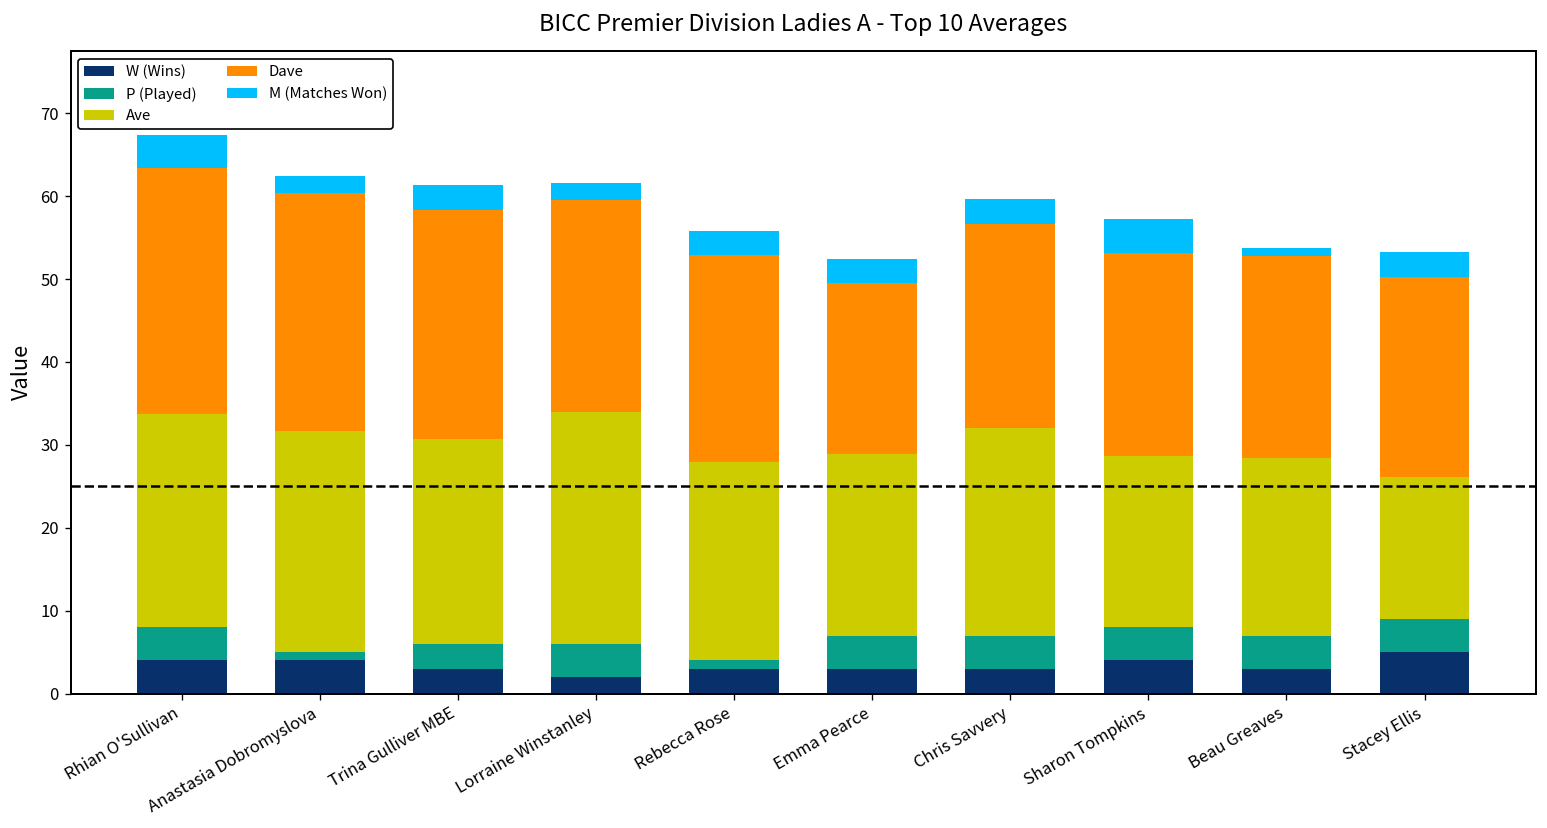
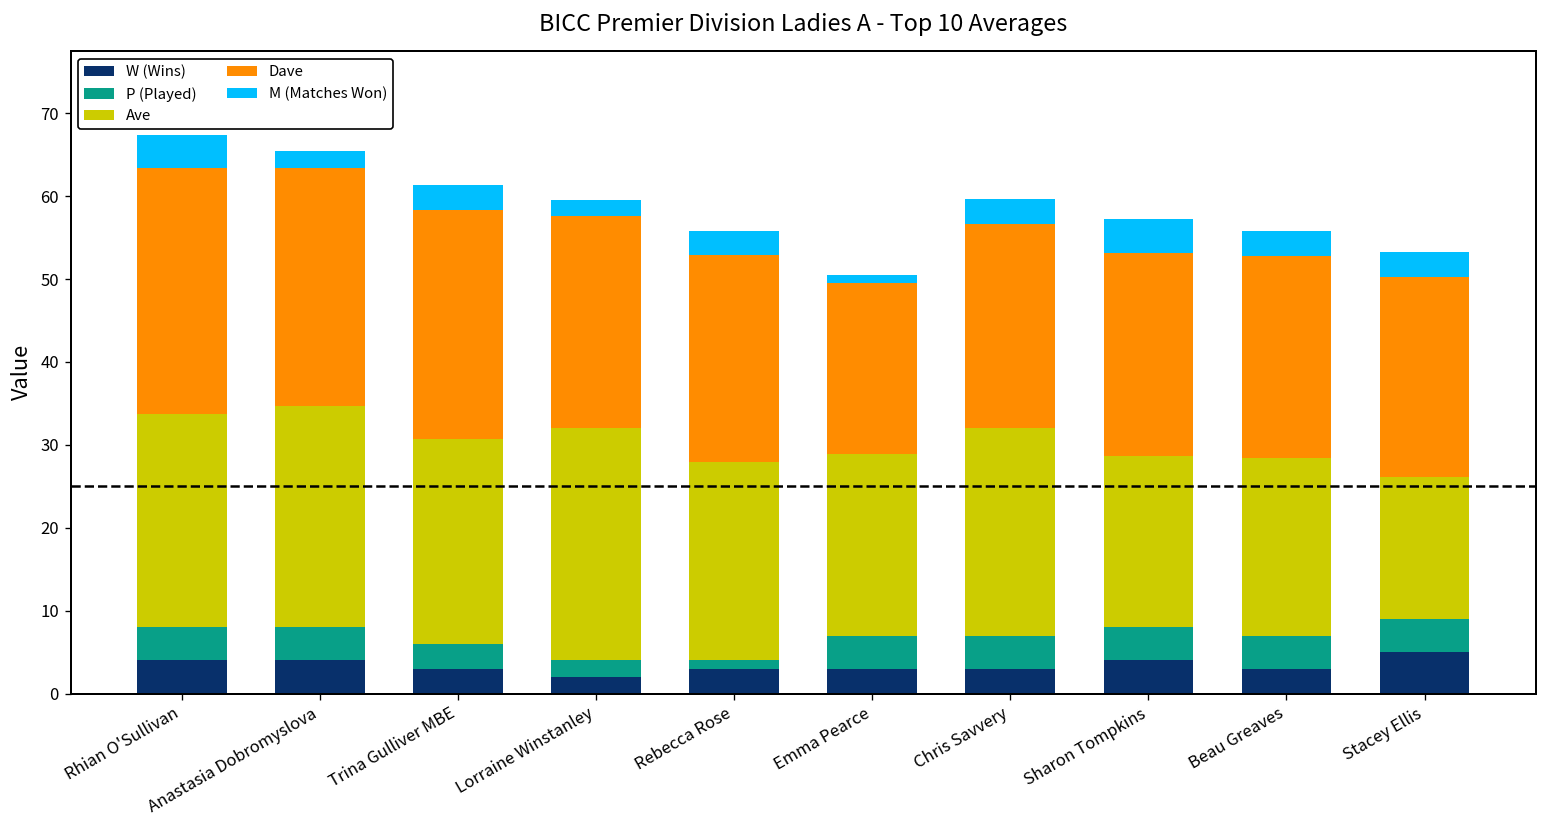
P (Played), Anastasia Dobromyslova: 1 -> 4
P (Played), Lorraine Winstanley: 4 -> 2
M (Matches Won), Emma Pearce: 3 -> 1
M (Matches Won), Beau Greaves: 1 -> 3
